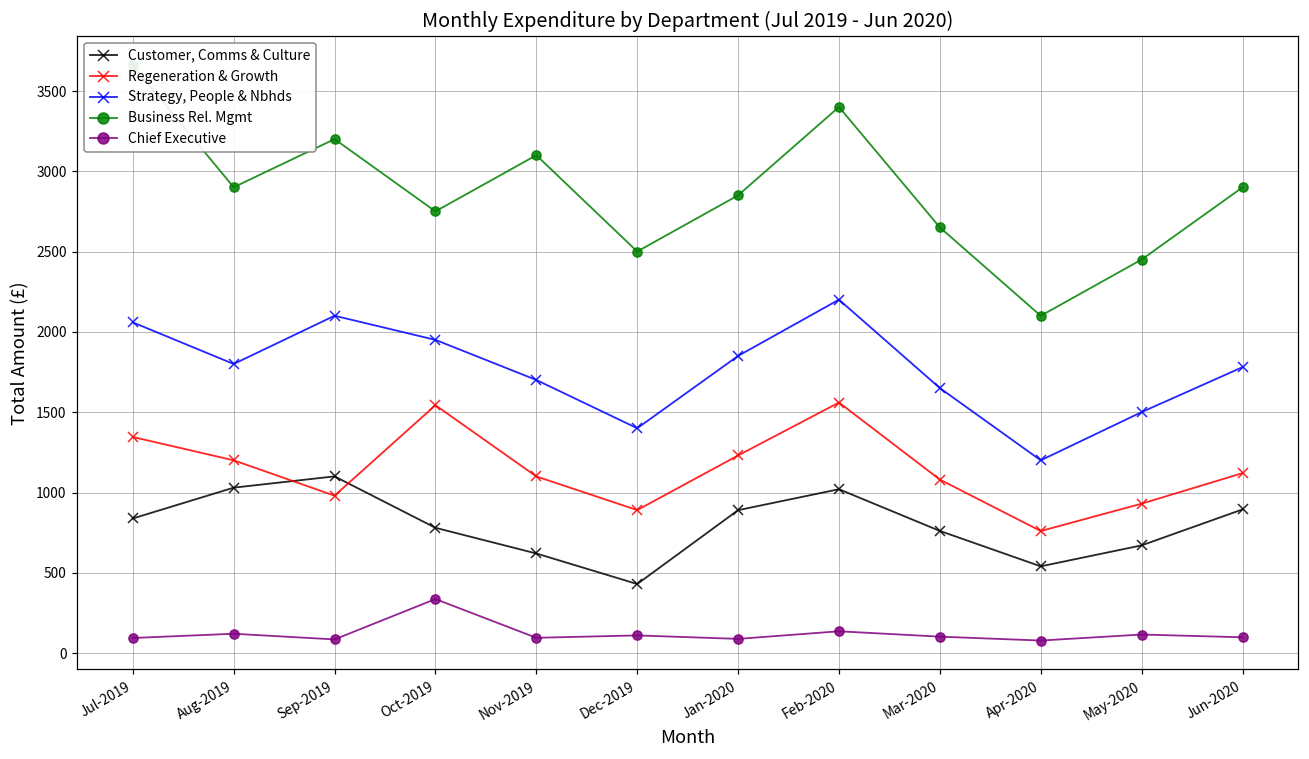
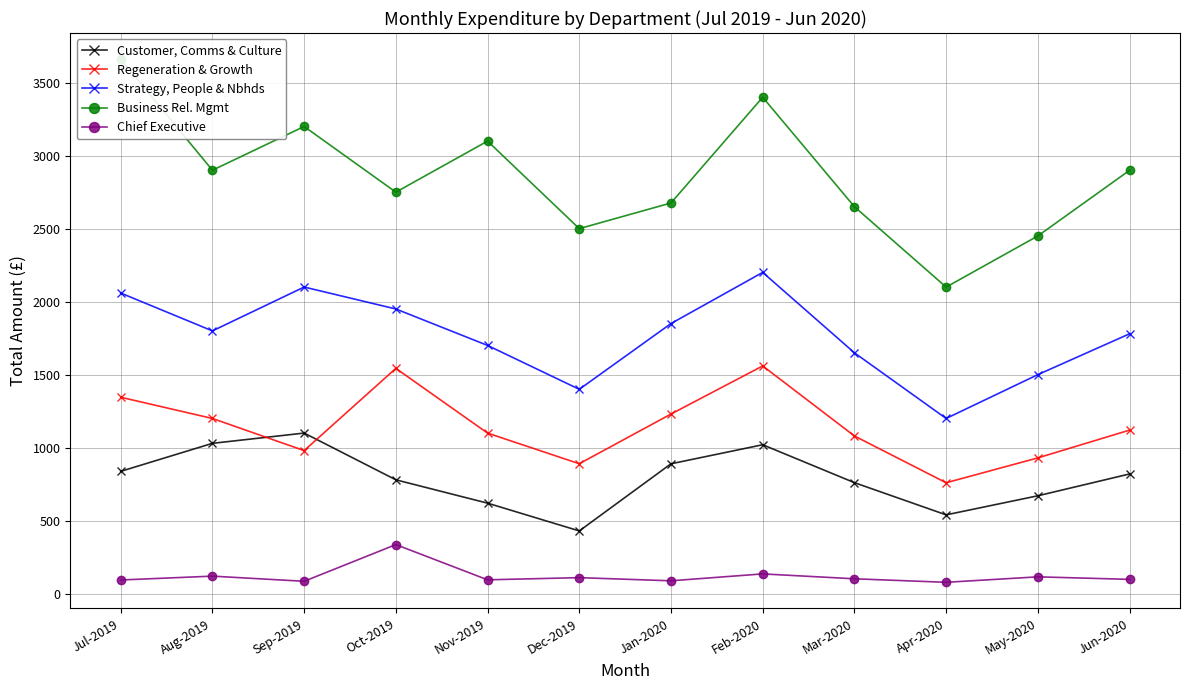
Business Rel. Mgmt, Jan-2020: 2850 -> 2680
Customer, Comms & Culture, Jun-2020: 890 -> 820
